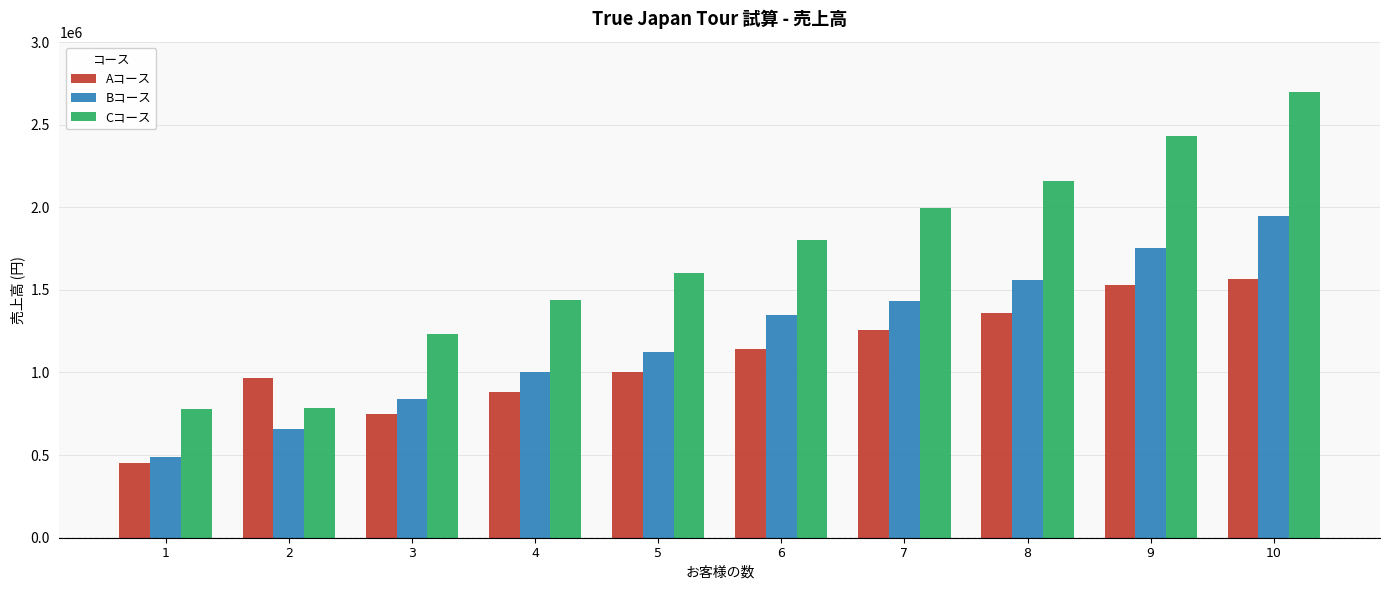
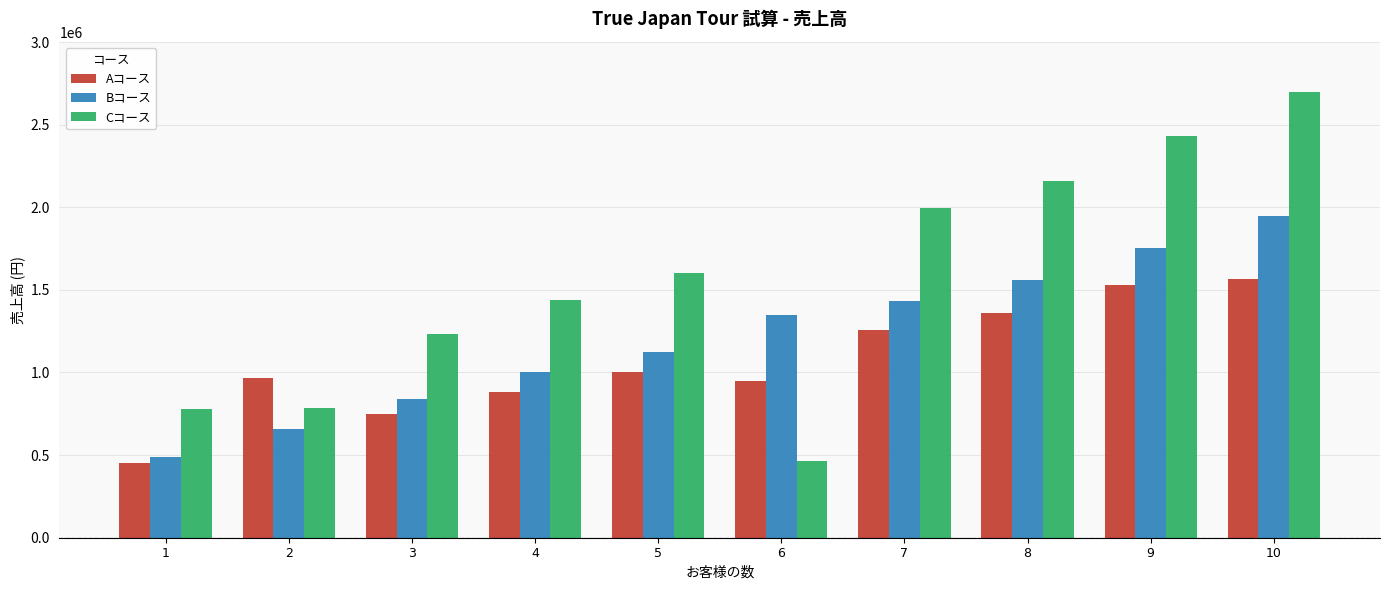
Aコース, 6: 1140000 -> 950000
Cコース, 6: 1800000 -> 470000
